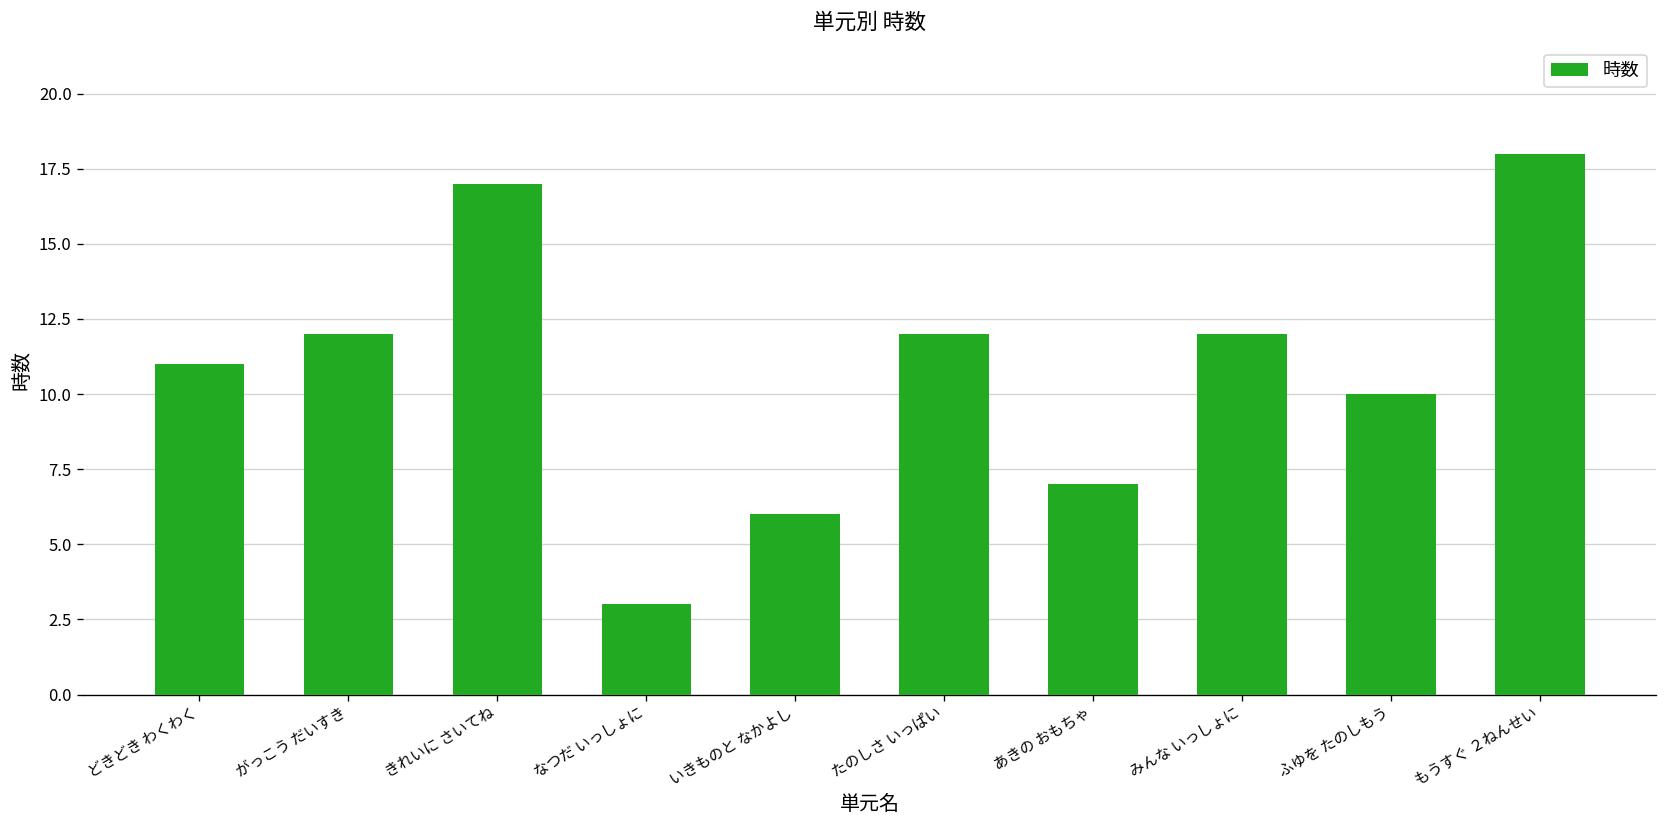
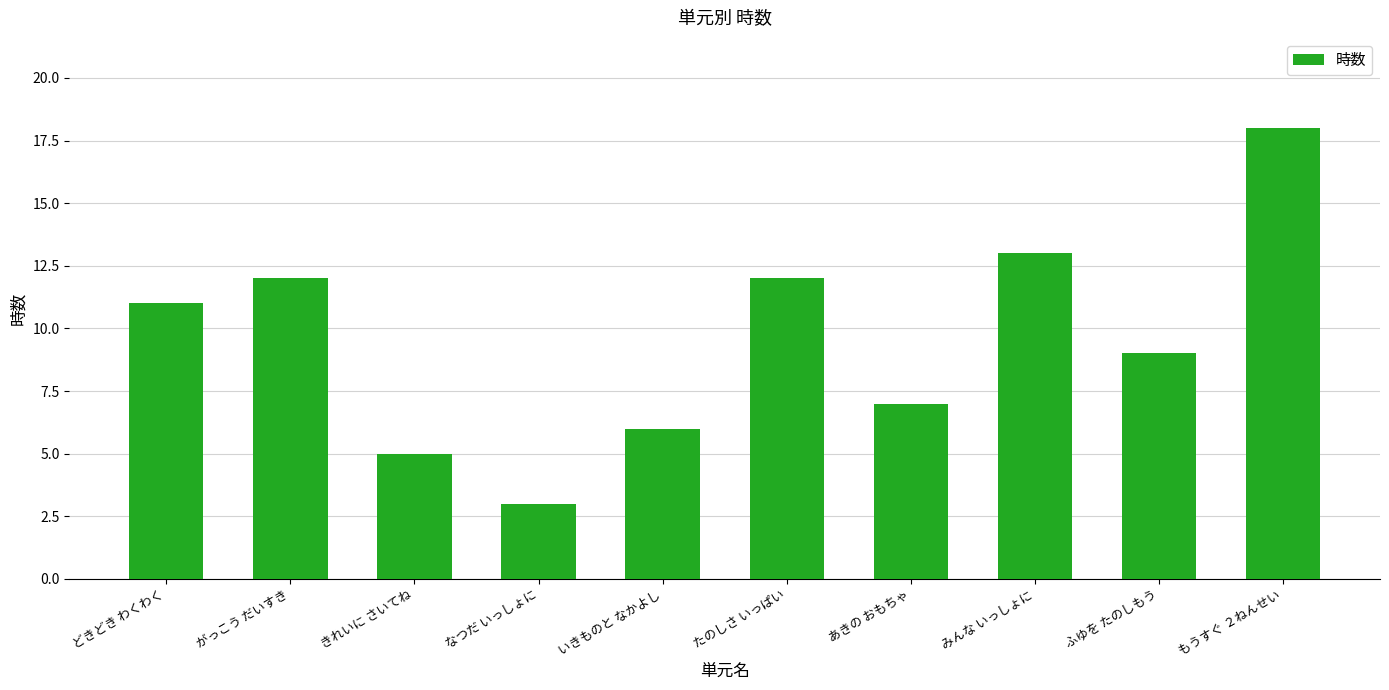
きれいに さいてね: 17 -> 5
みんな いっしょに: 12 -> 13
ふゆを たのしもう: 10 -> 9
